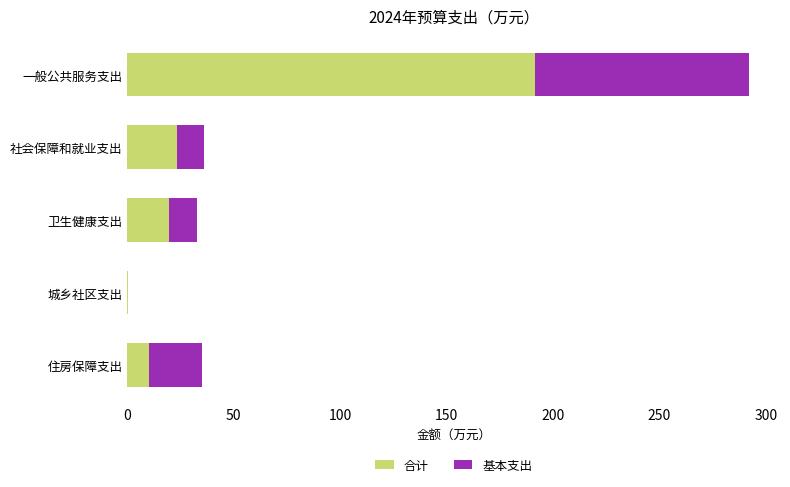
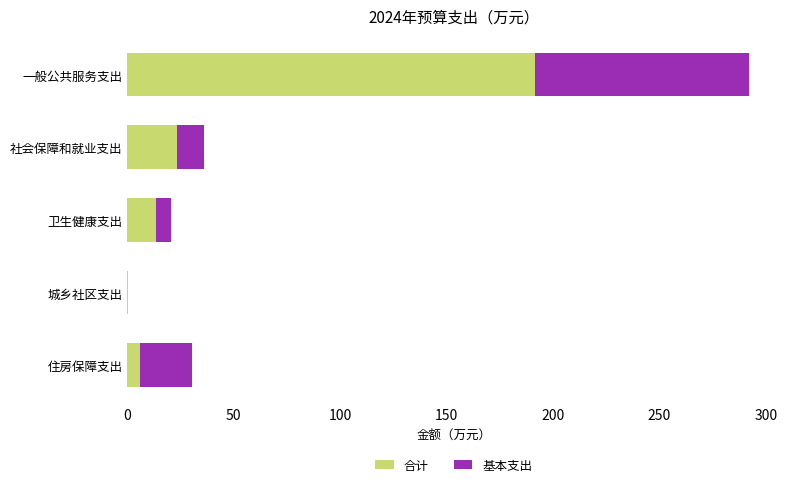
合计, 卫生健康支出: 19 -> 13
基本支出, 卫生健康支出: 13 -> 7
合计, 住房保障支出: 10 -> 6
